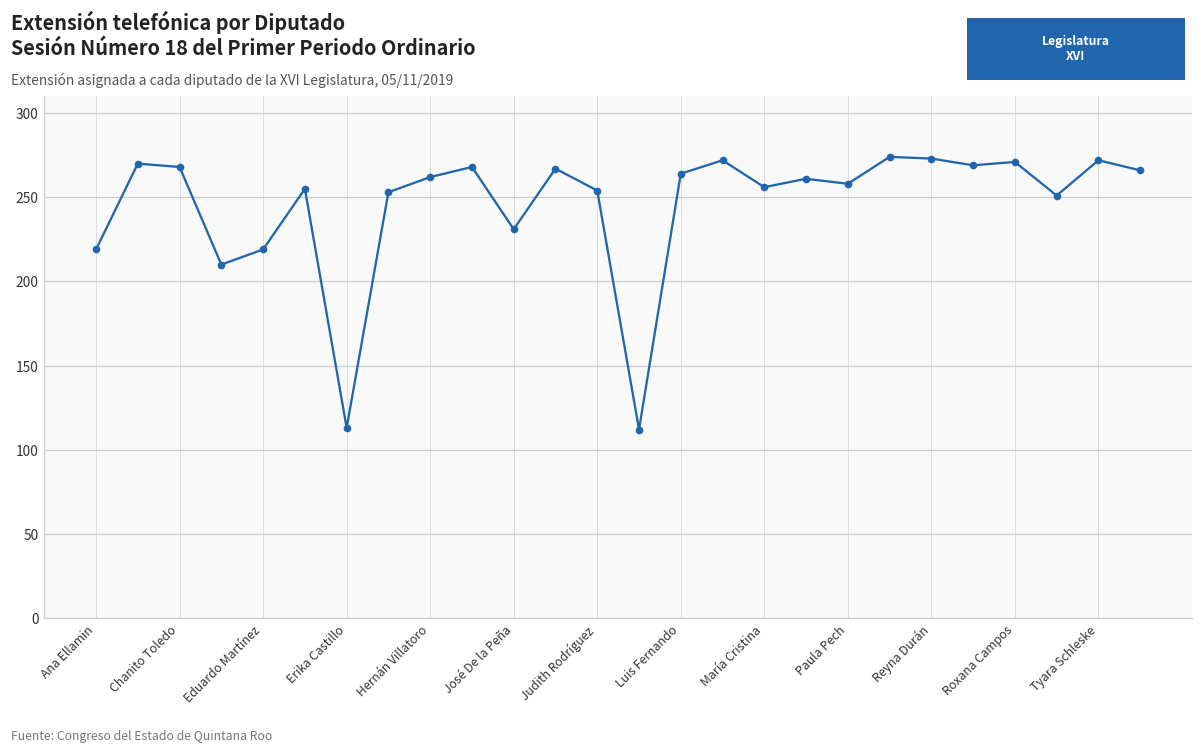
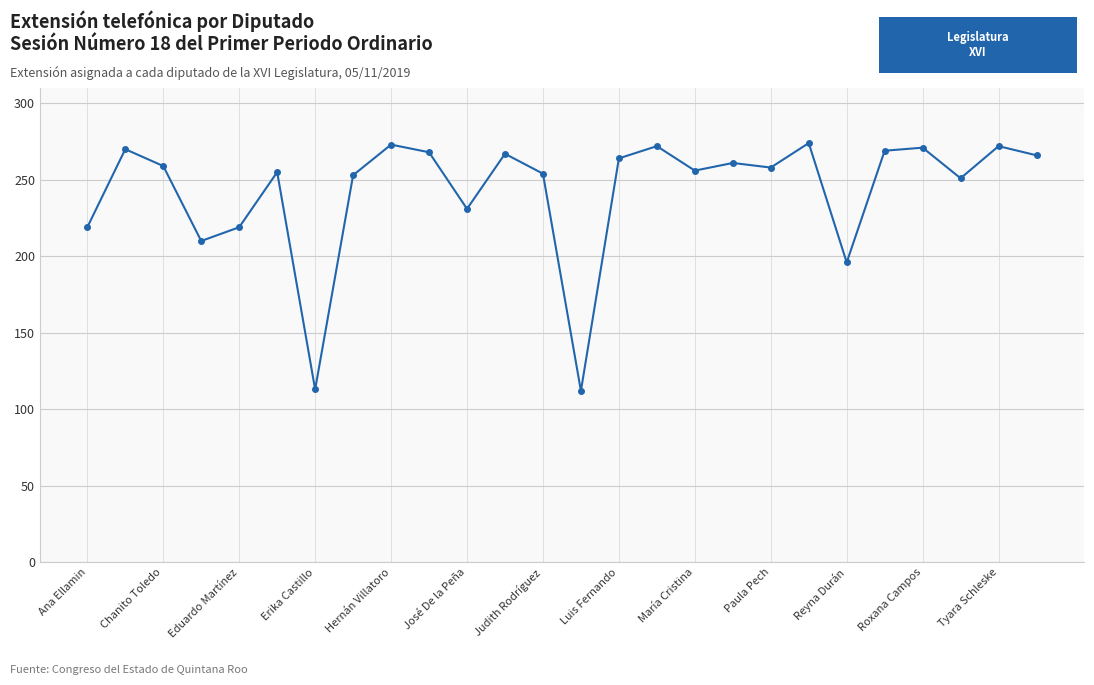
Chanito Toledo: 268 -> 259
Hernán Villatoro: 262 -> 273
Reyna Durán: 273 -> 196
